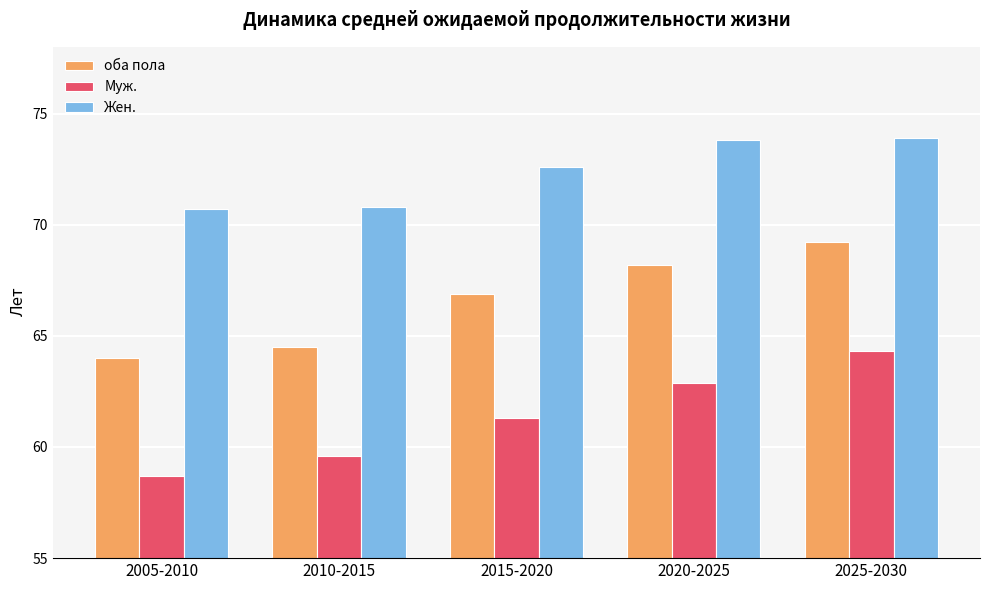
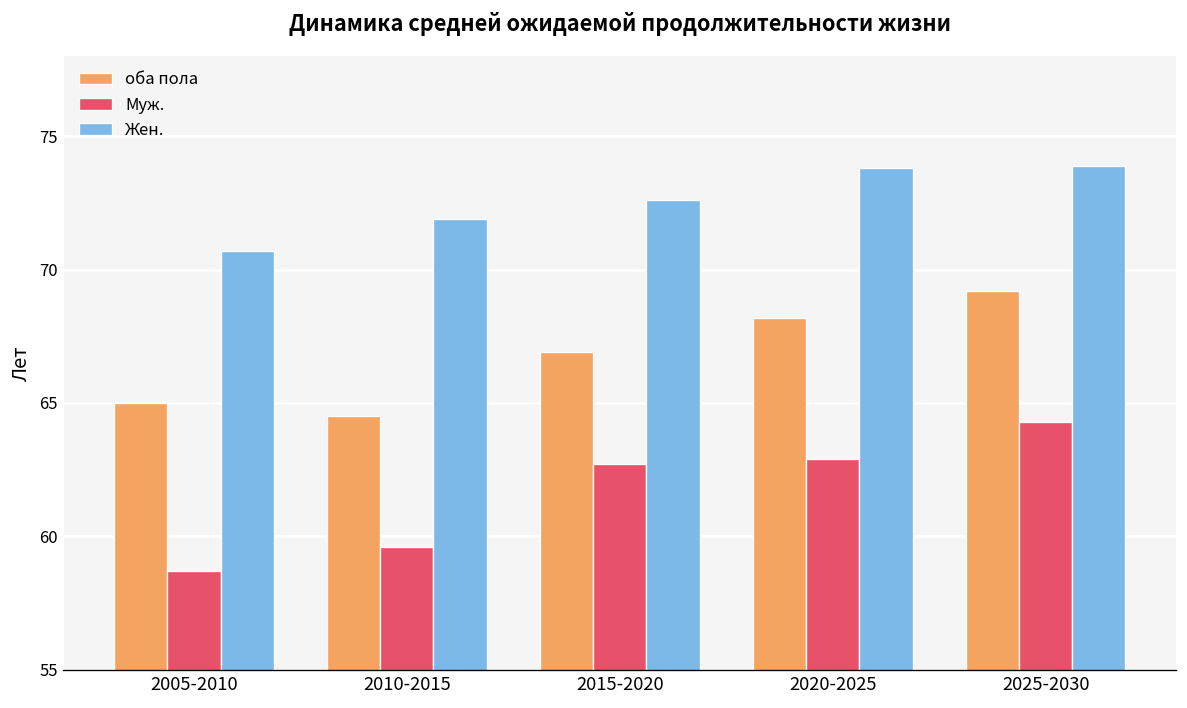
оба пола, 2005-2010: 64 -> 65
Жен., 2010-2015: 70.8 -> 71.9
Муж., 2015-2020: 61.3 -> 62.7
